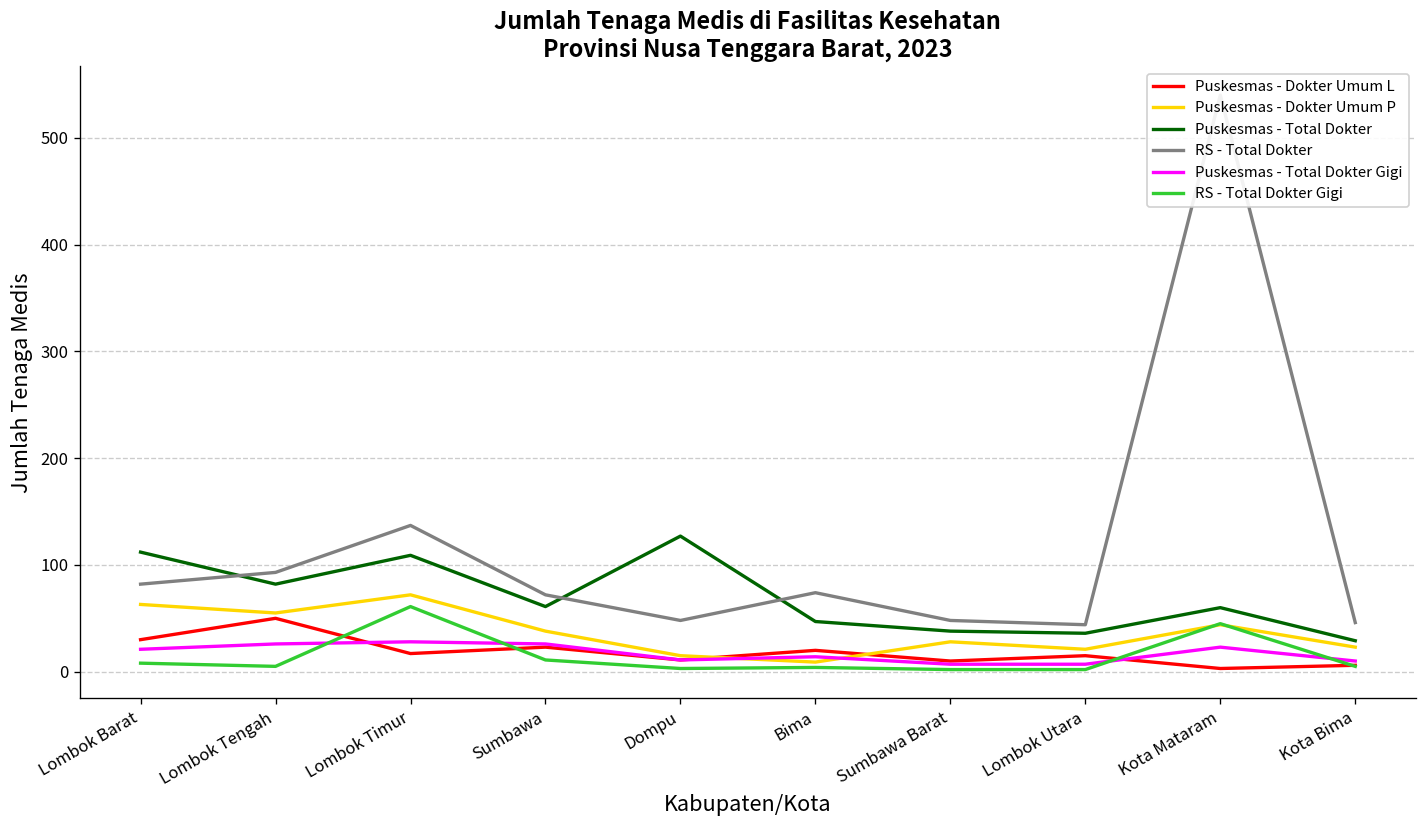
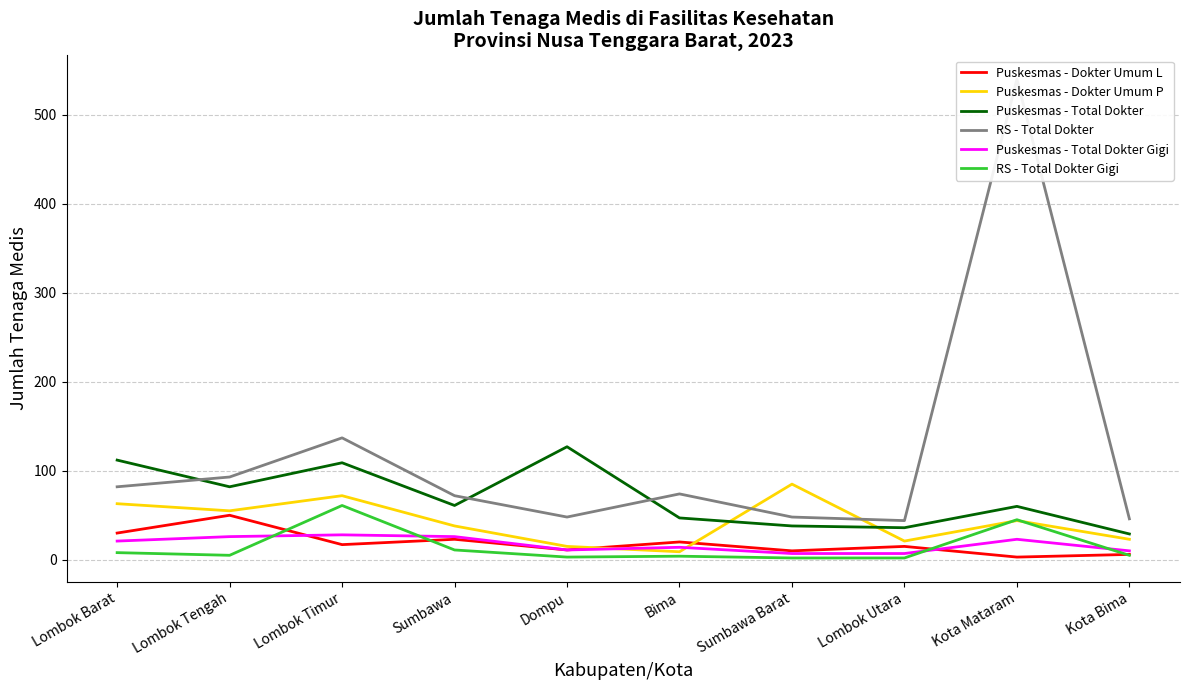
Puskesmas - Dokter Umum P, Sumbawa Barat: 30 -> 90
